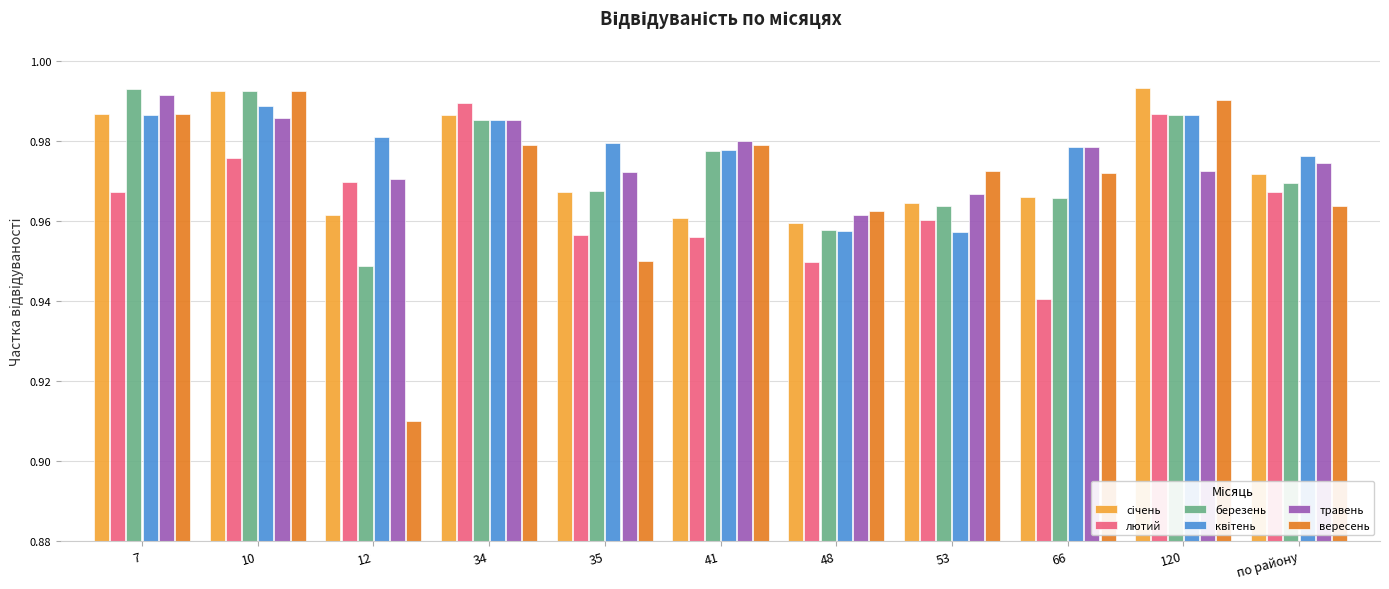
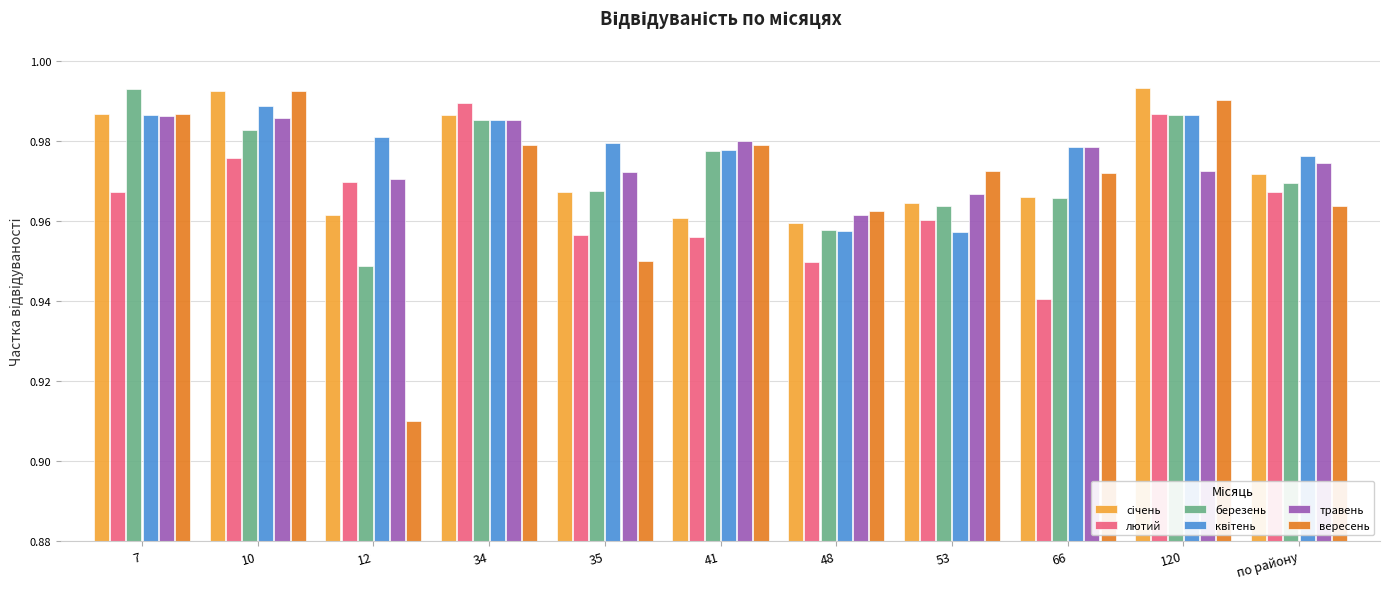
травень, 7: 0.991 -> 0.986
березень, 10: 0.992 -> 0.983
